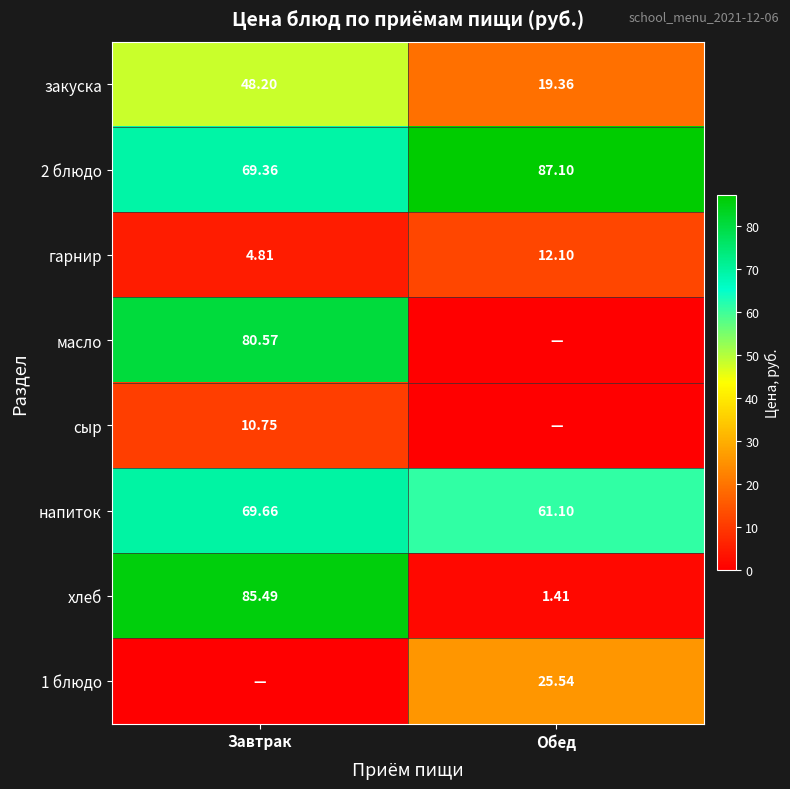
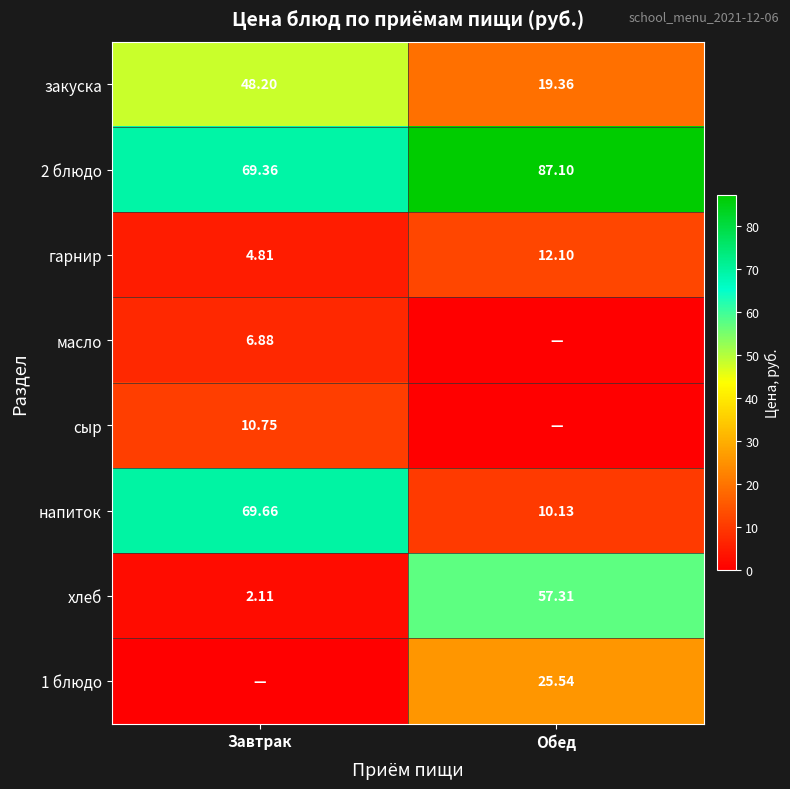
масло, Завтрак: 80.57 -> 6.88
напиток, Обед: 61.10 -> 10.13
хлеб, Завтрак: 85.49 -> 2.11
хлеб, Обед: 1.41 -> 57.31
